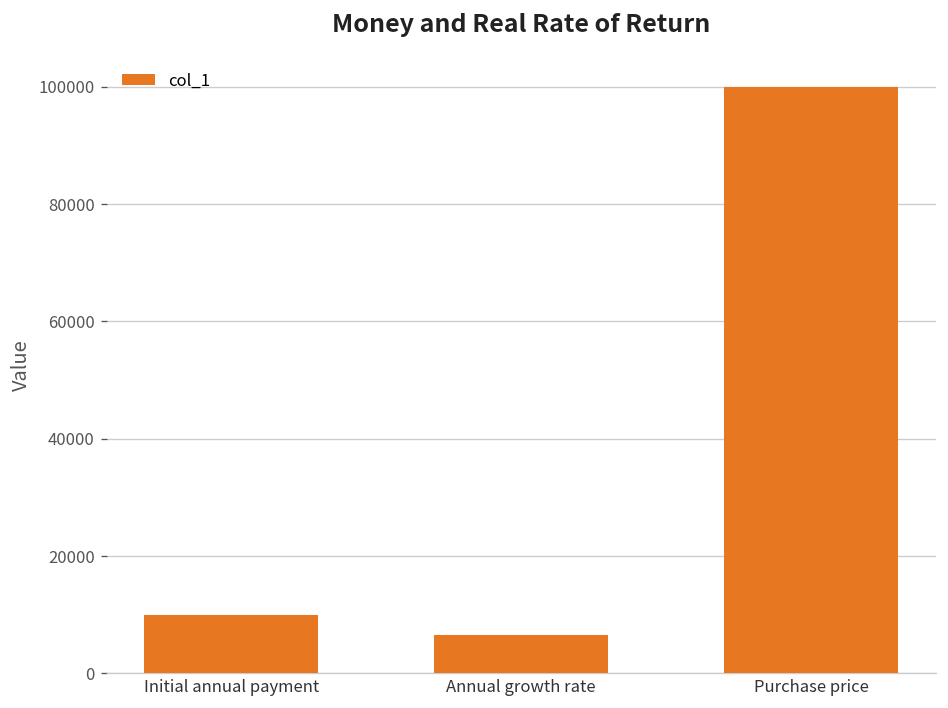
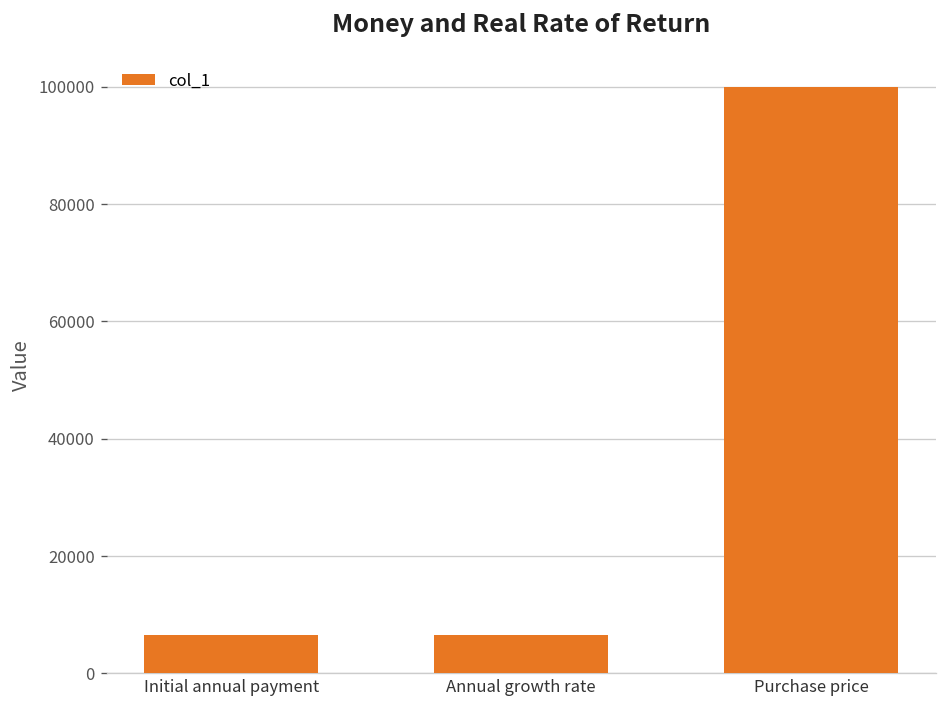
Initial annual payment: 10000 -> 6000
